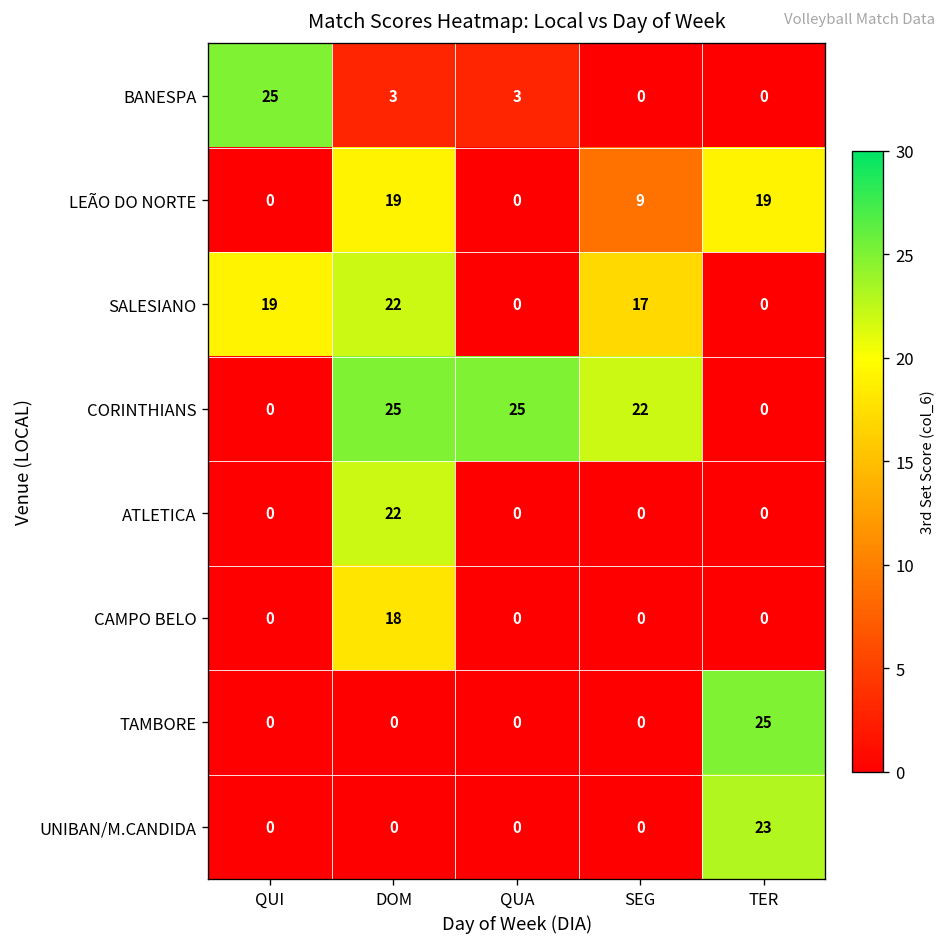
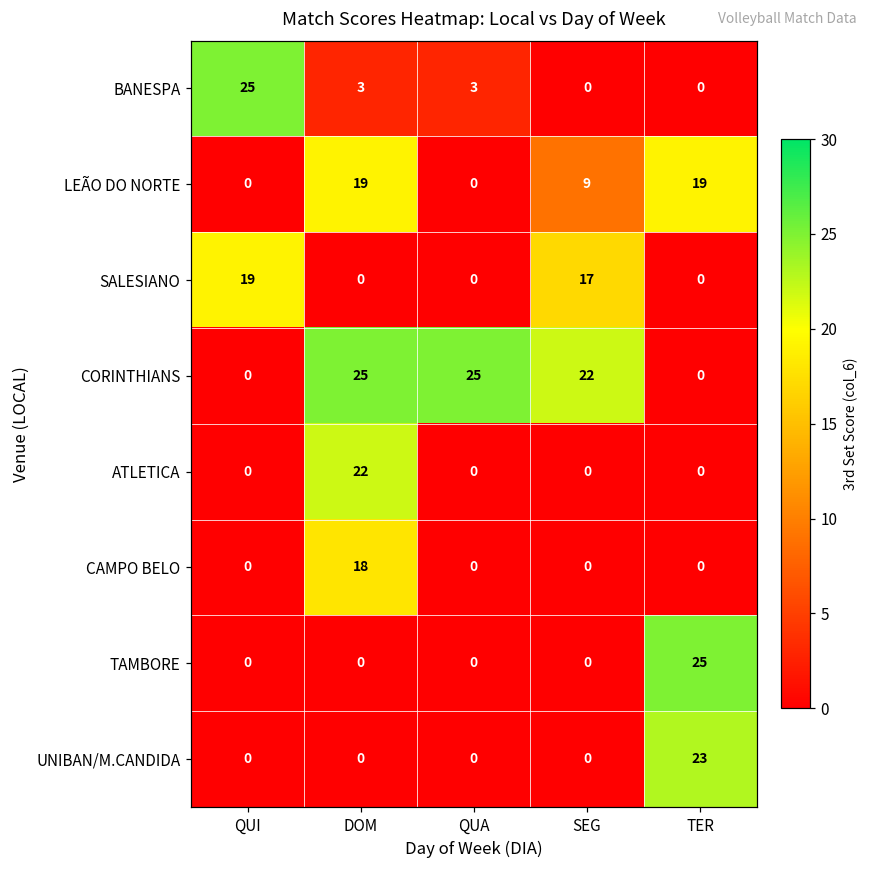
SALESIANO, DOM: 22 -> 0
